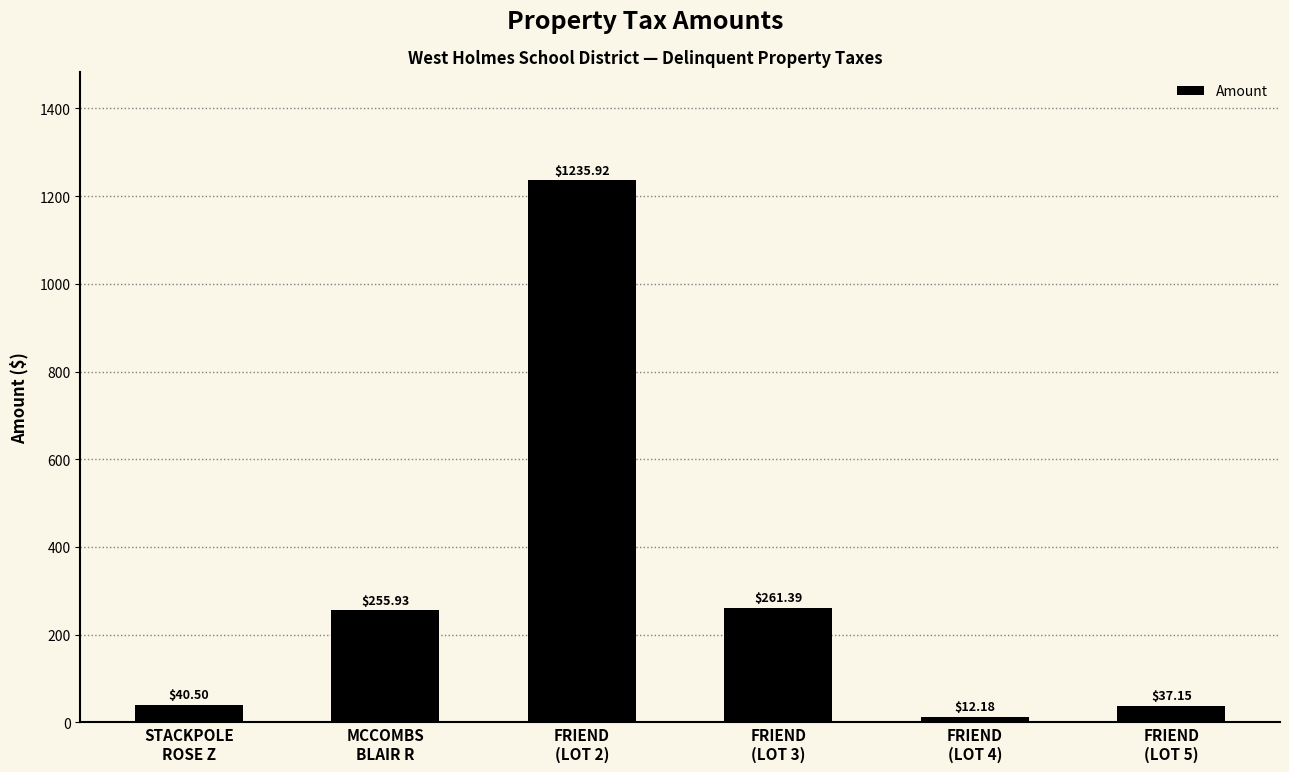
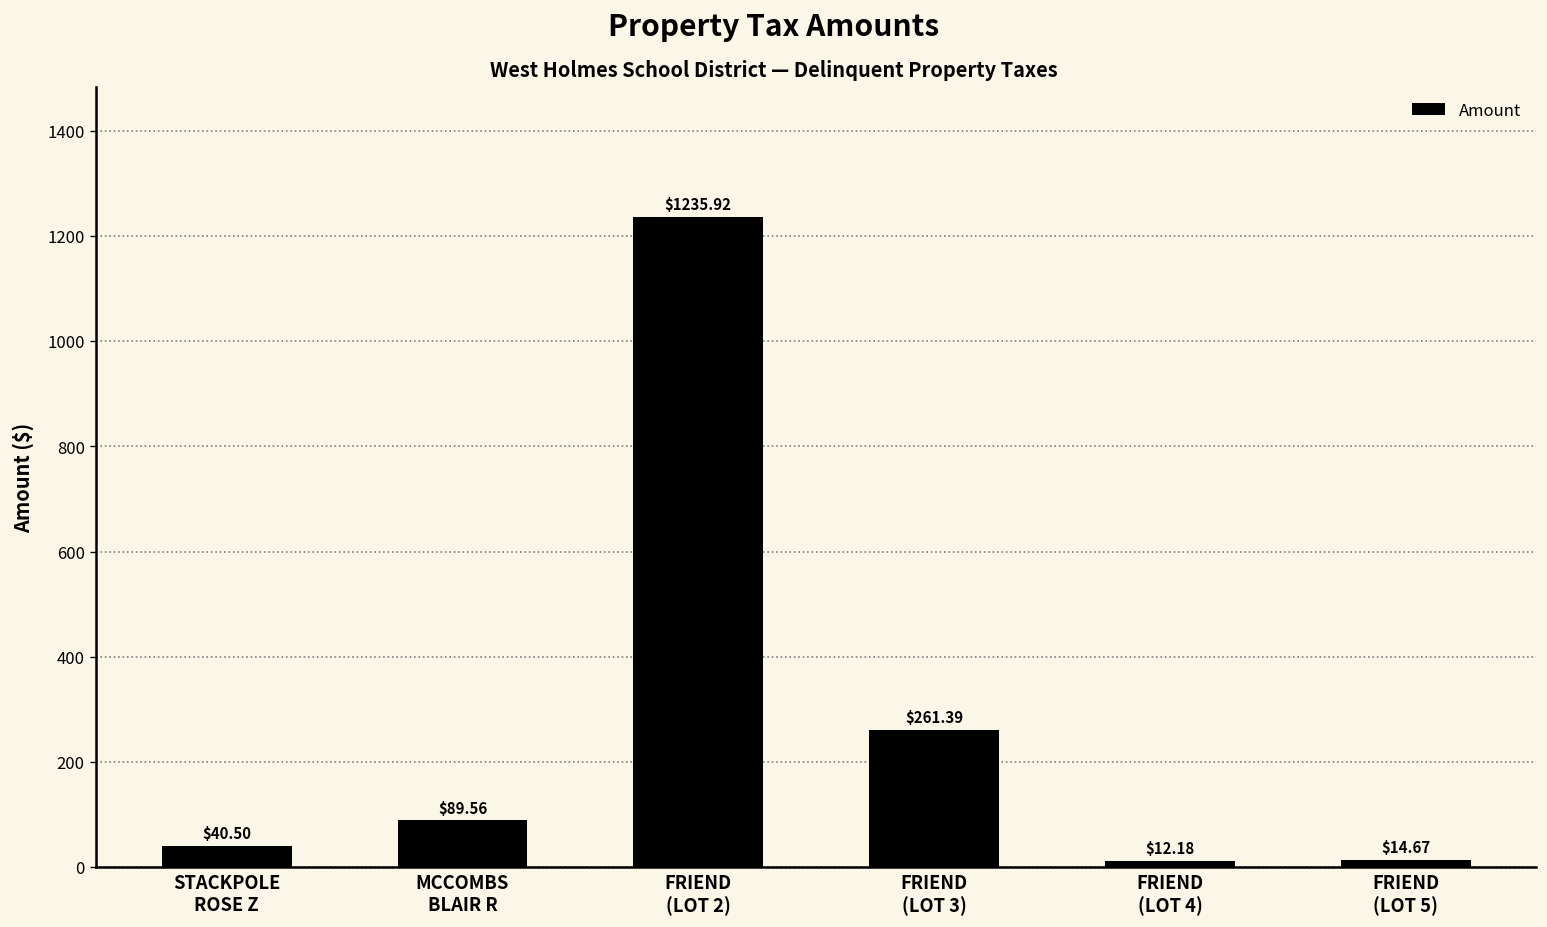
MCCOMBS BLAIR R: $255.93 -> $89.56
FRIEND (LOT 5): $37.15 -> $14.67
